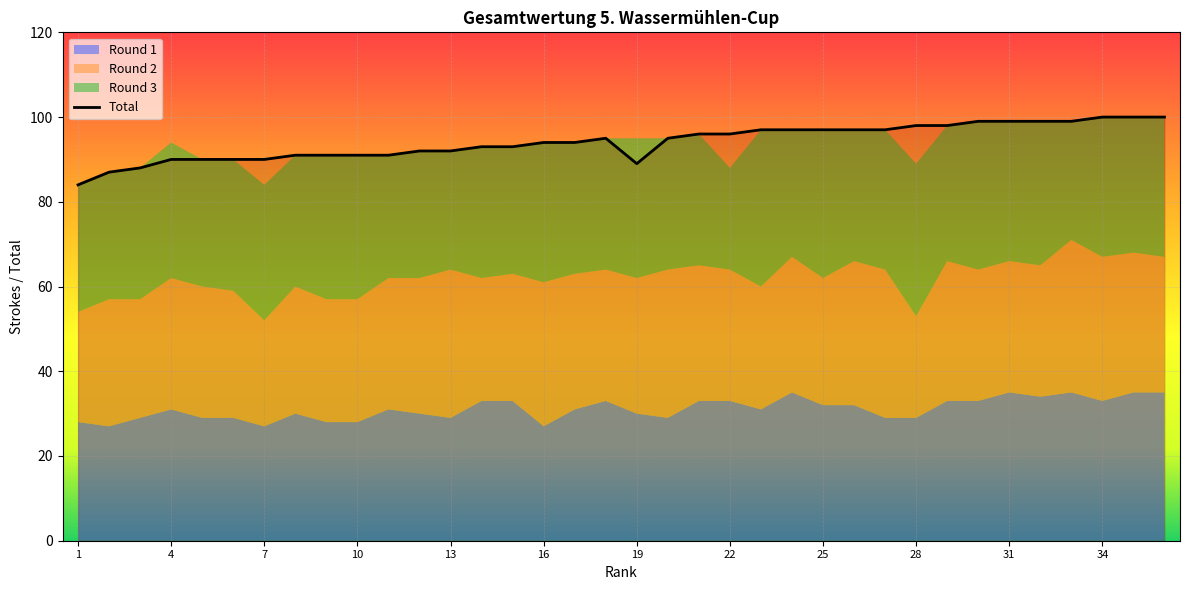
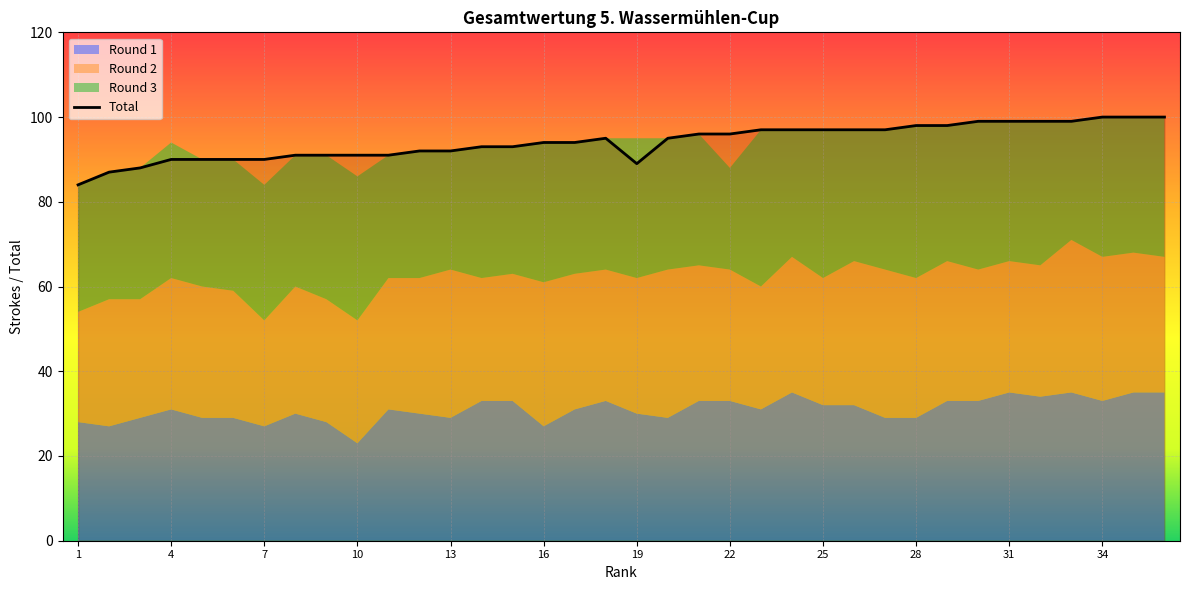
Round 1, 10: 28 -> 23
Round 2, 28: 24 -> 33
